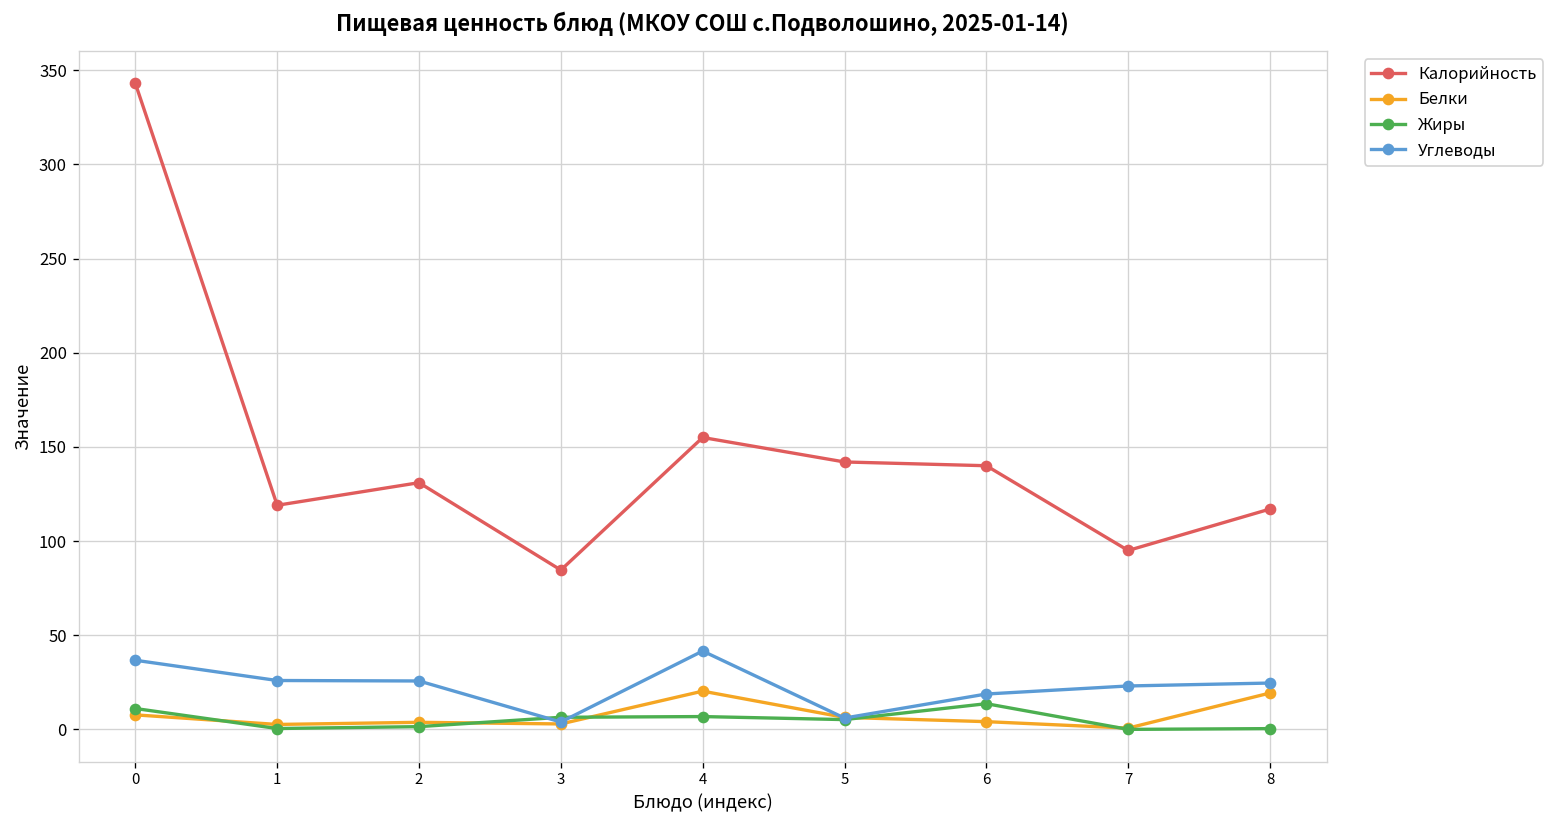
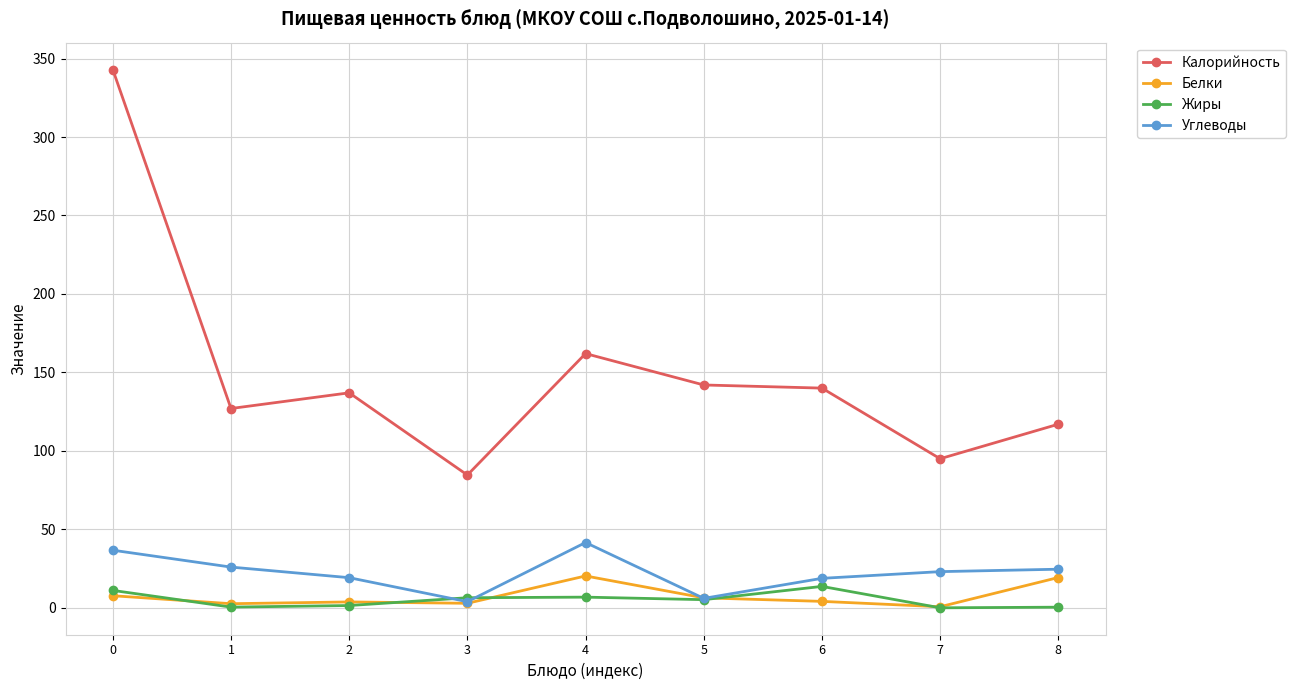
Калорийность, 1: 119 -> 127
Калорийность, 2: 131 -> 137
Углеводы, 2: 26 -> 19
Калорийность, 4: 155 -> 162
